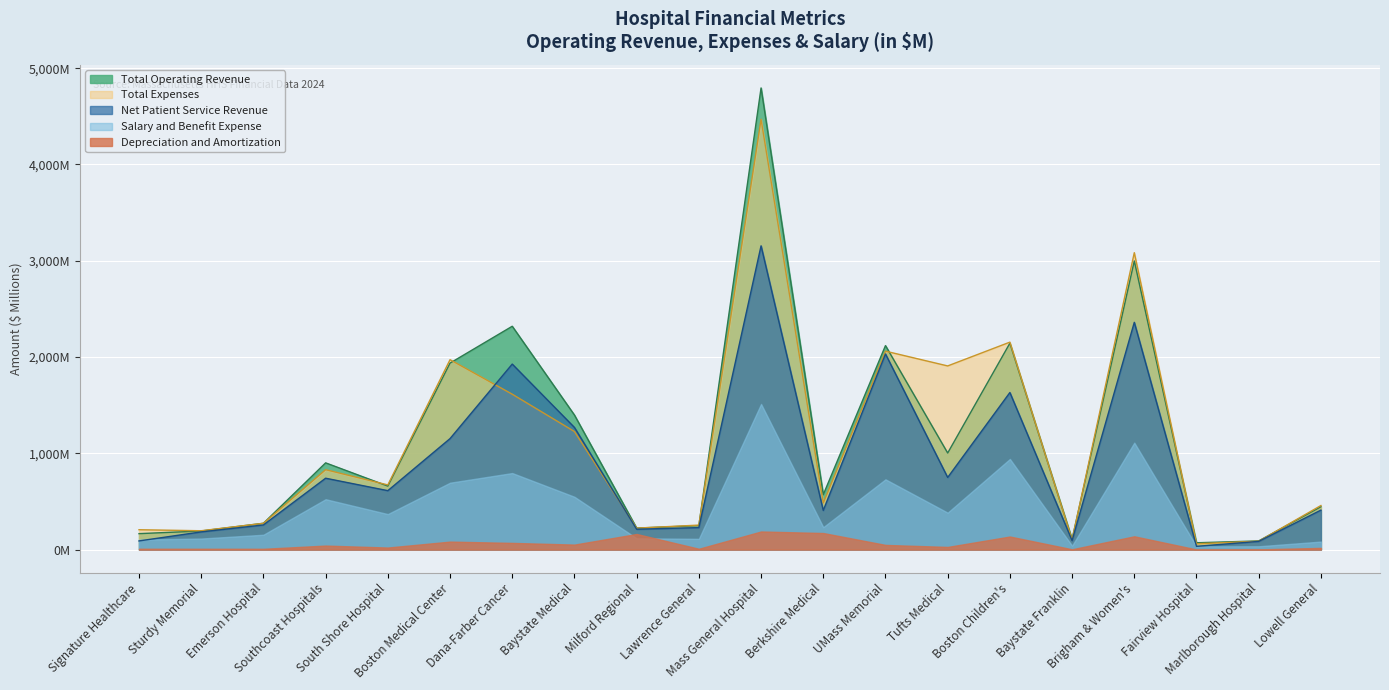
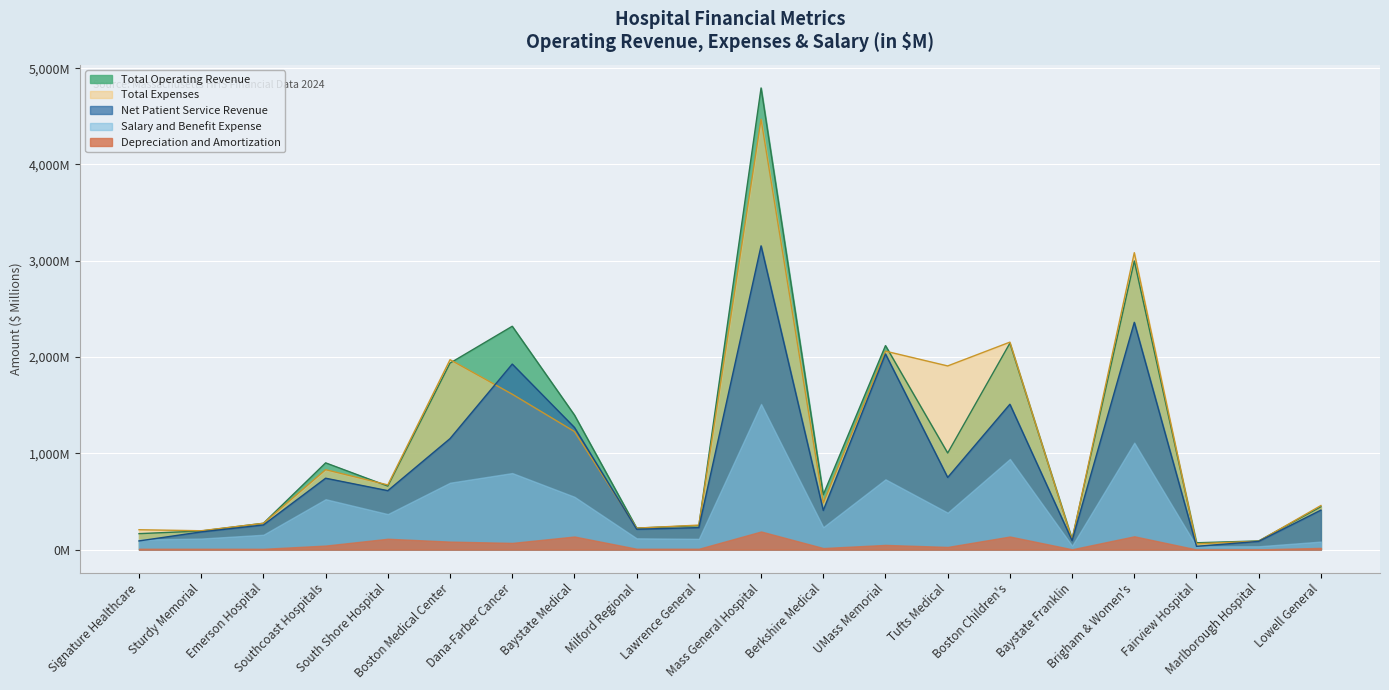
Depreciation and Amortization, South Shore Hospital: 0 -> 100,000,000
Depreciation and Amortization, Baystate Medical: 50,000,000 -> 140,000,000
Depreciation and Amortization, Milford Regional: 200,000,000 -> 0
Depreciation and Amortization, Berkshire Medical: 200,000,000 -> 0
Net Patient Service Revenue, Boston Children's: 1,600,000,000 -> 1,500,000,000
